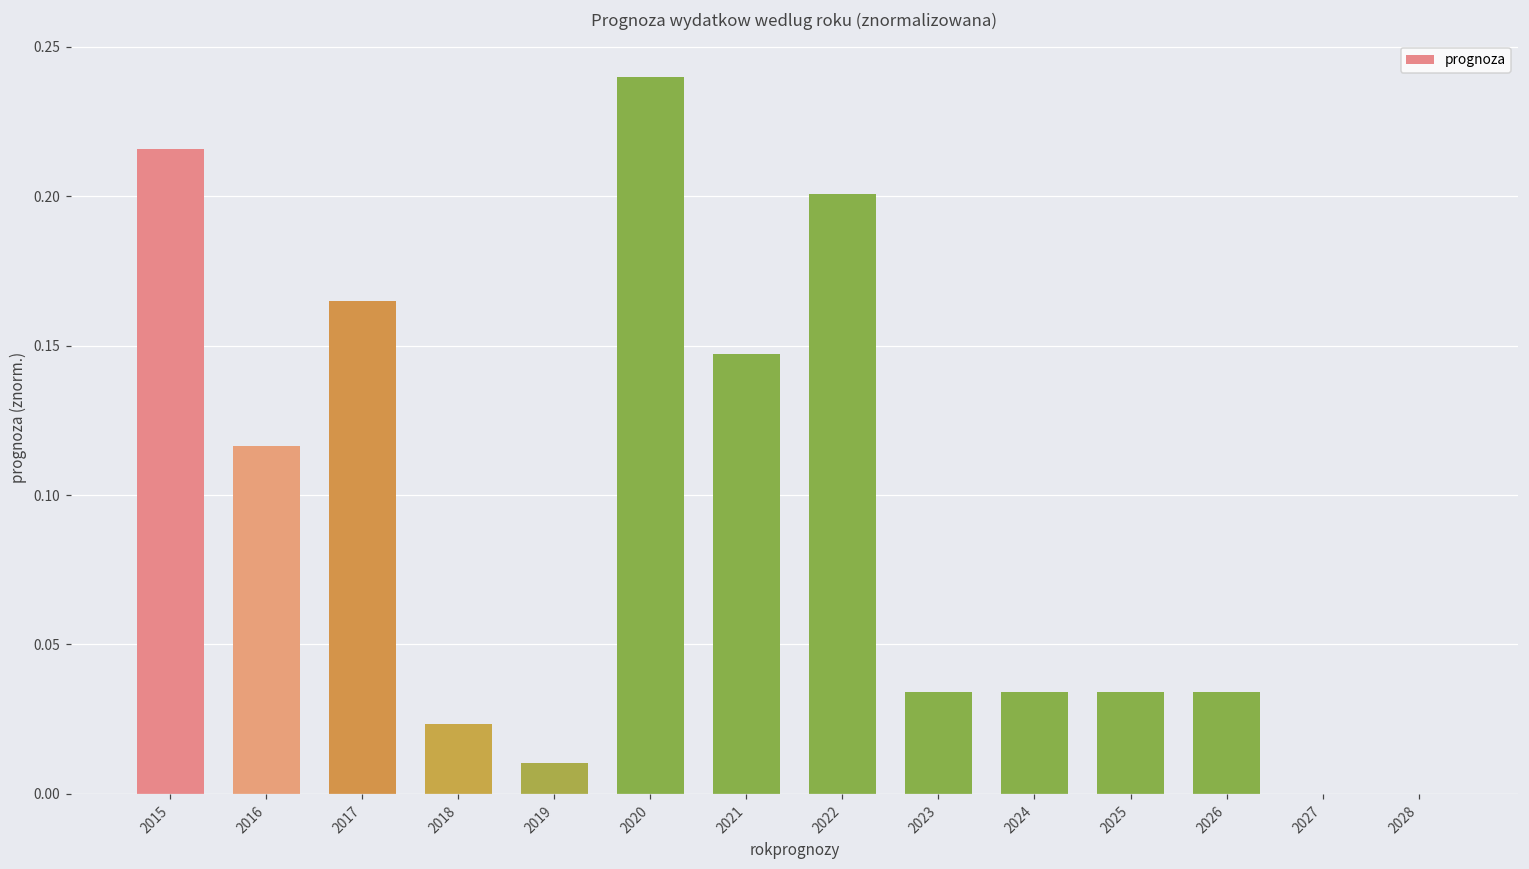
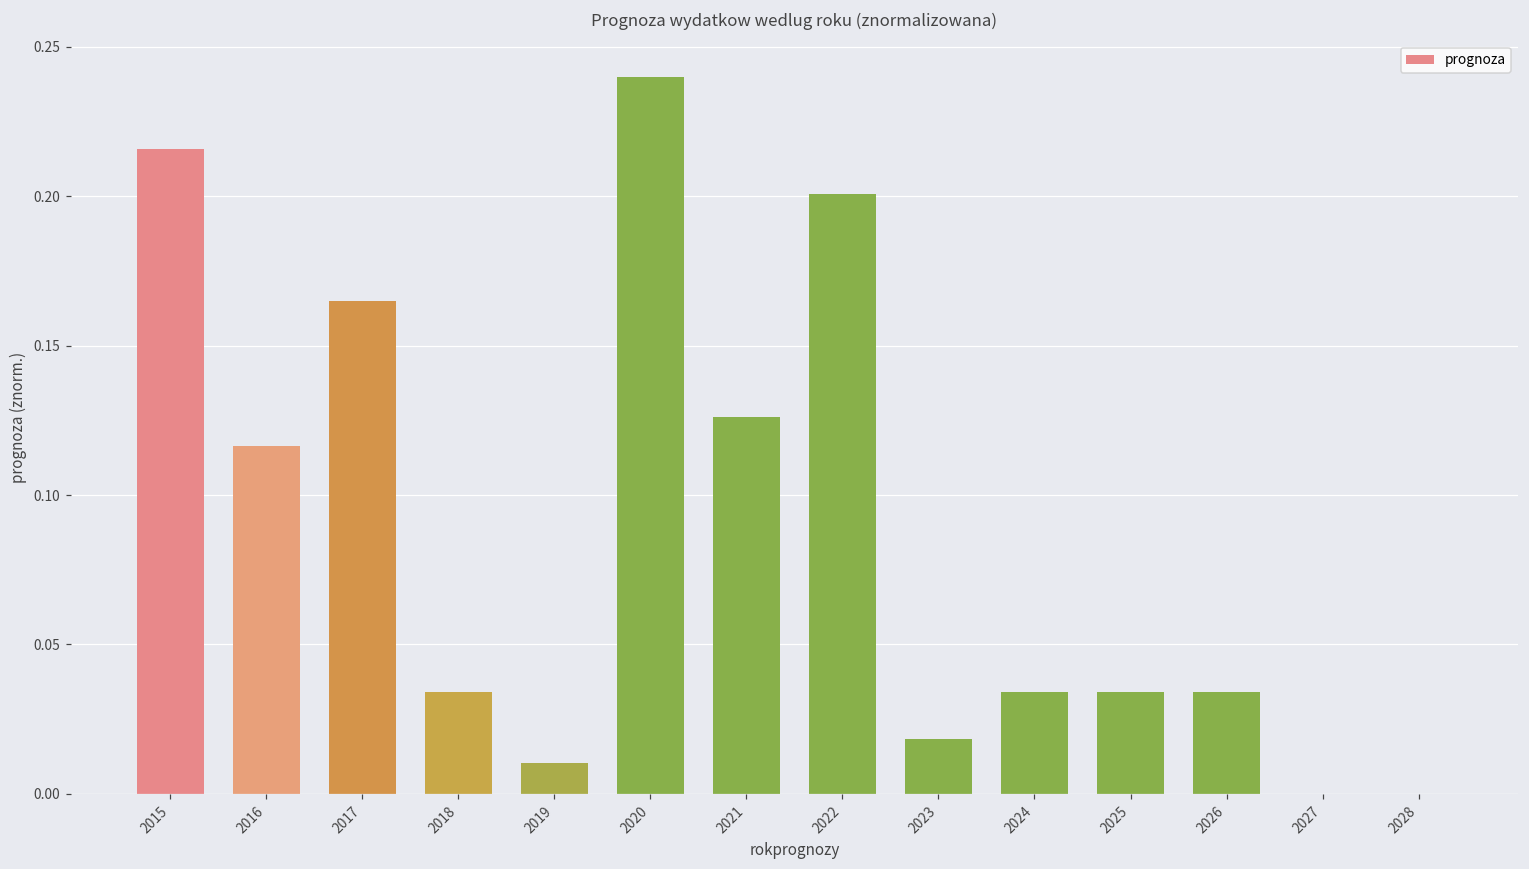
2018: 0.023 -> 0.034
2021: 0.147 -> 0.126
2023: 0.034 -> 0.019
